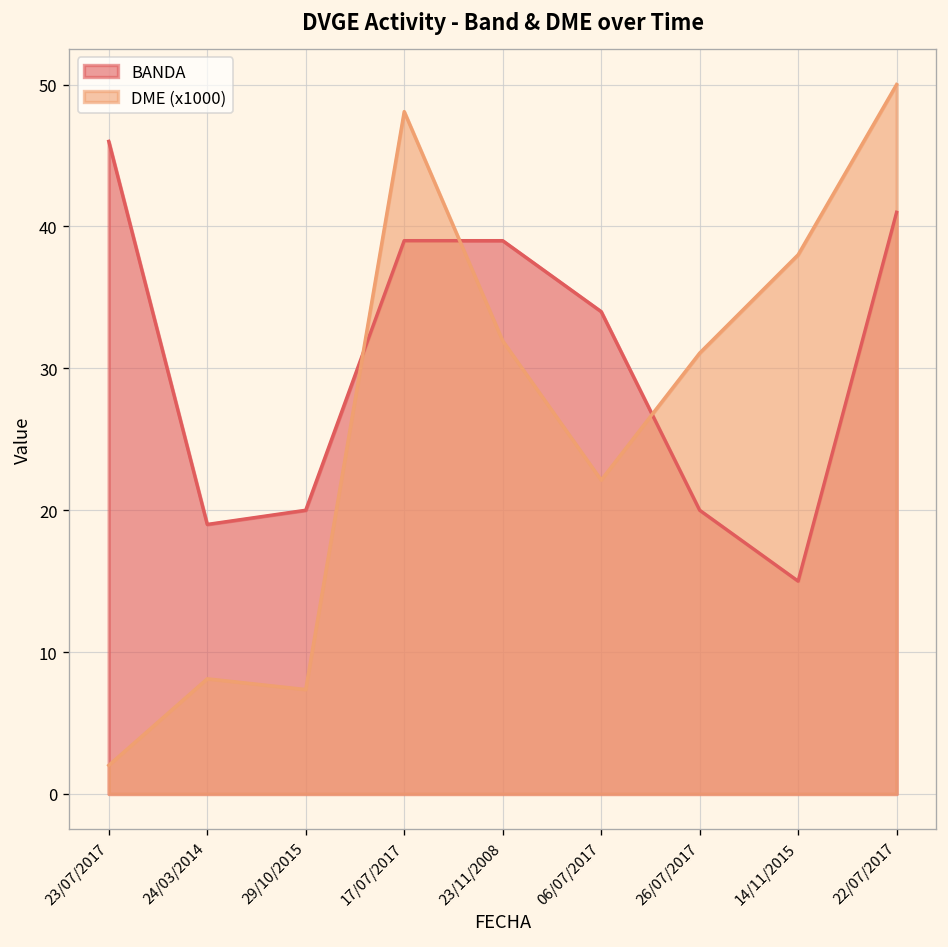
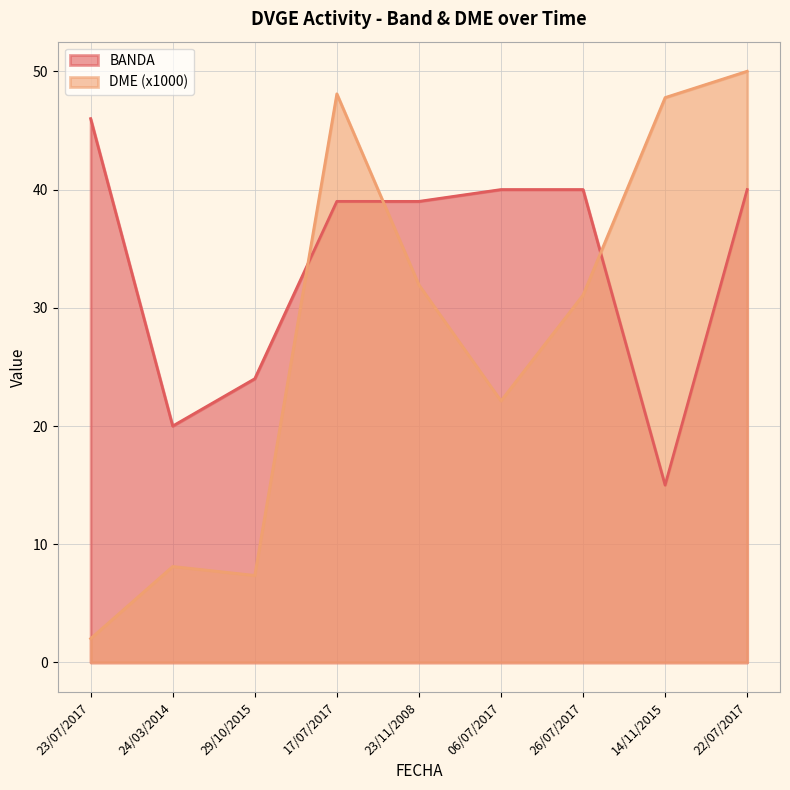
BANDA, 24/03/2014: 19 -> 20
BANDA, 29/10/2015: 20 -> 24
BANDA, 06/07/2017: 34 -> 40
BANDA, 26/07/2017: 20 -> 40
DME (x1000), 14/11/2015: 38.0 -> 47.8
BANDA, 22/07/2017: 41 -> 40
